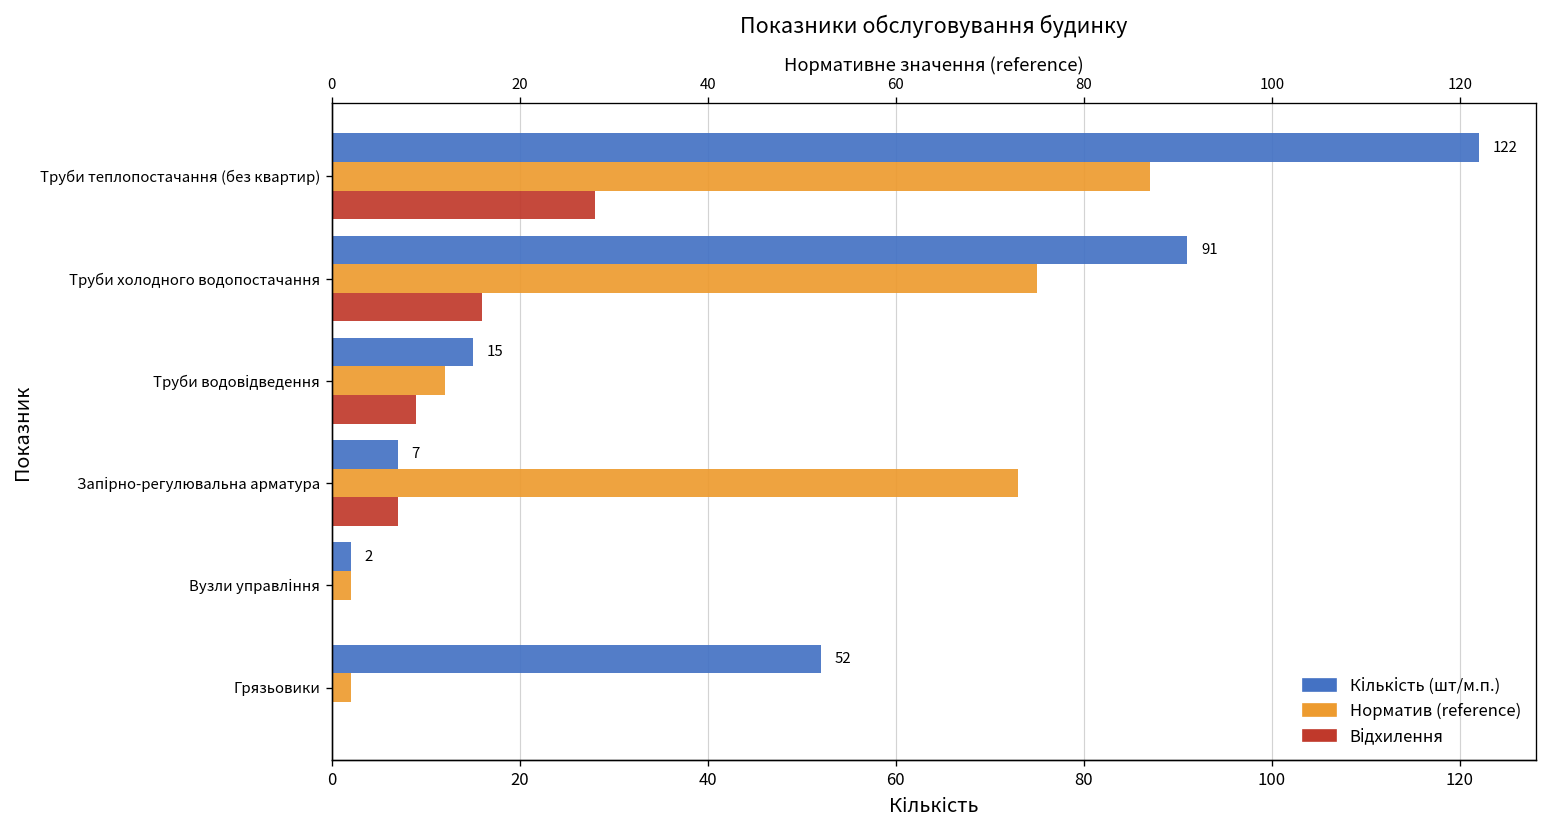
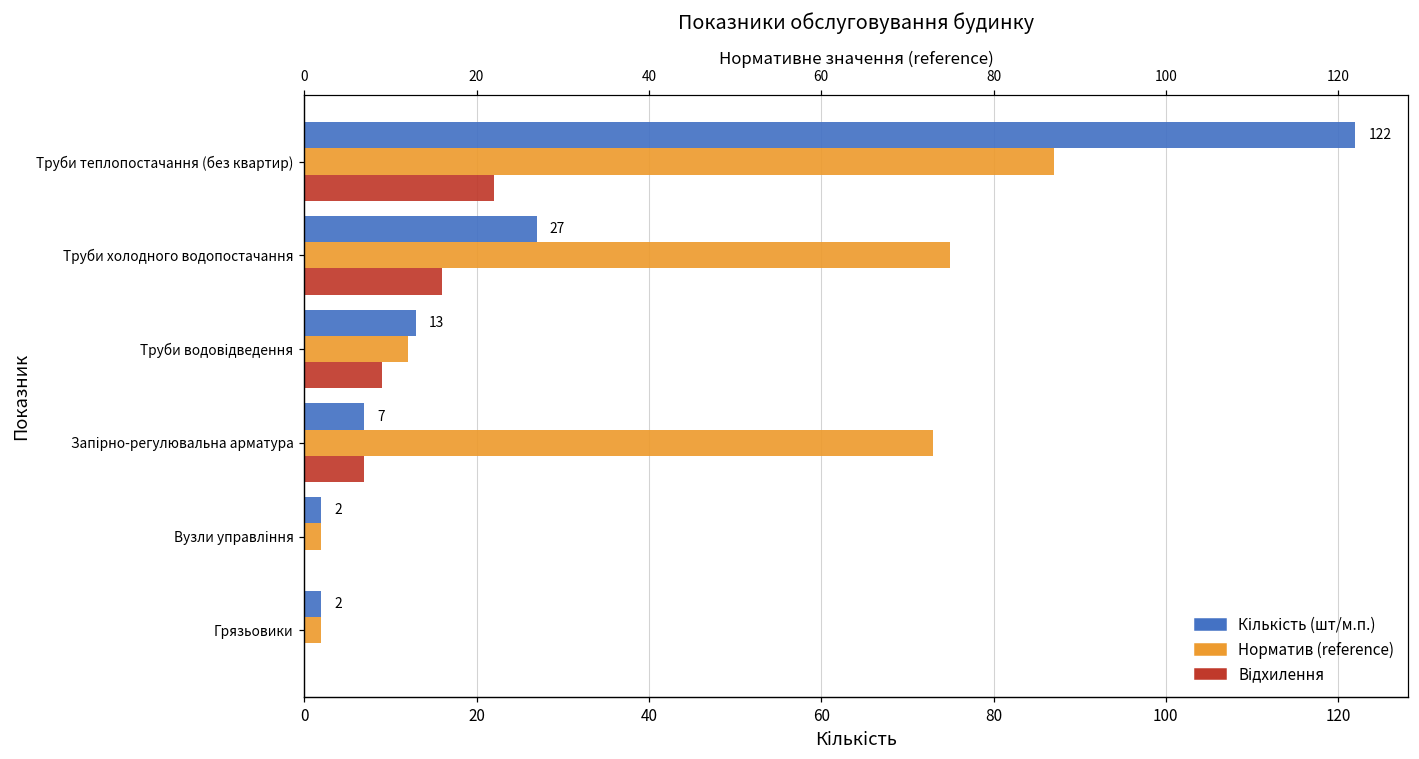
Відхилення, Труби теплопостачання (без квартир): 28 -> 22
Кількість (шт/м.п.), Труби холодного водопостачання: 91 -> 27
Кількість (шт/м.п.), Труби водовідведення: 15 -> 13
Кількість (шт/м.п.), Грязьовики: 52 -> 2
